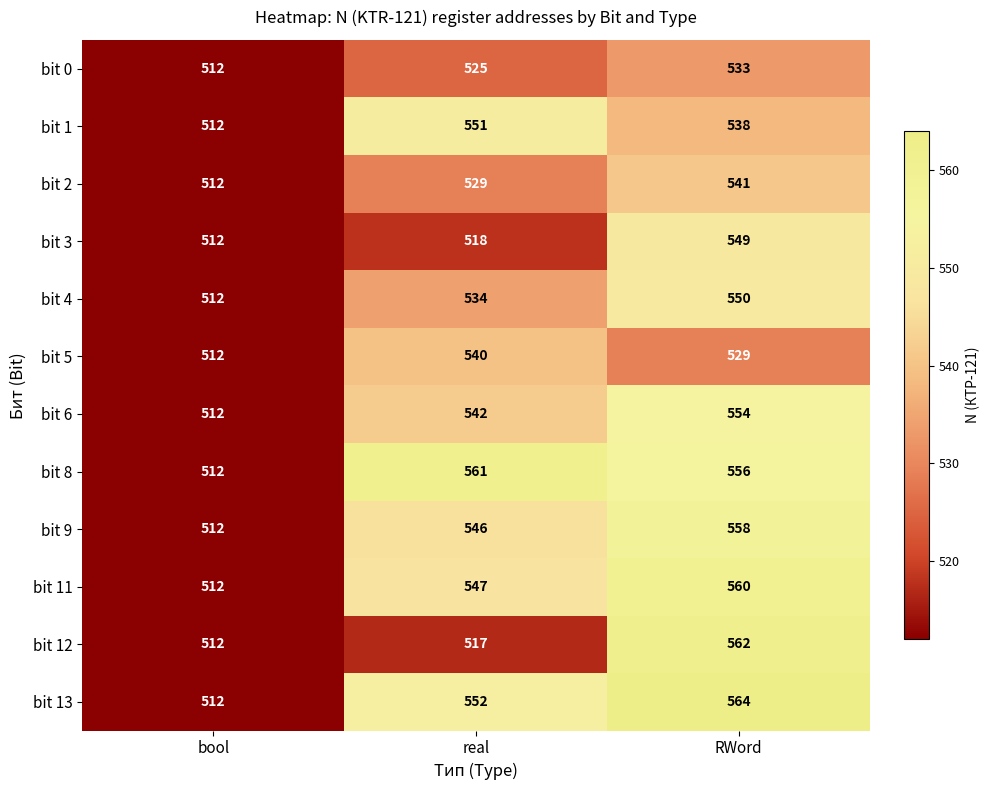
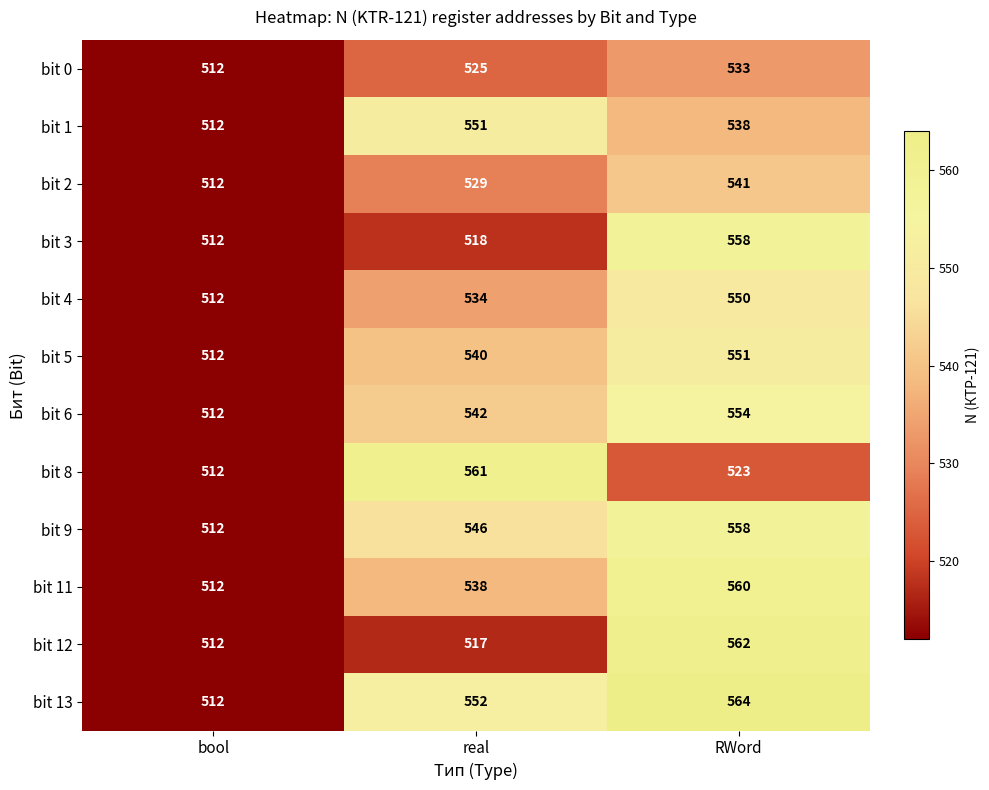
bit 3, RWord: 549 -> 558
bit 5, RWord: 529 -> 551
bit 8, RWord: 556 -> 523
bit 11, real: 547 -> 538
